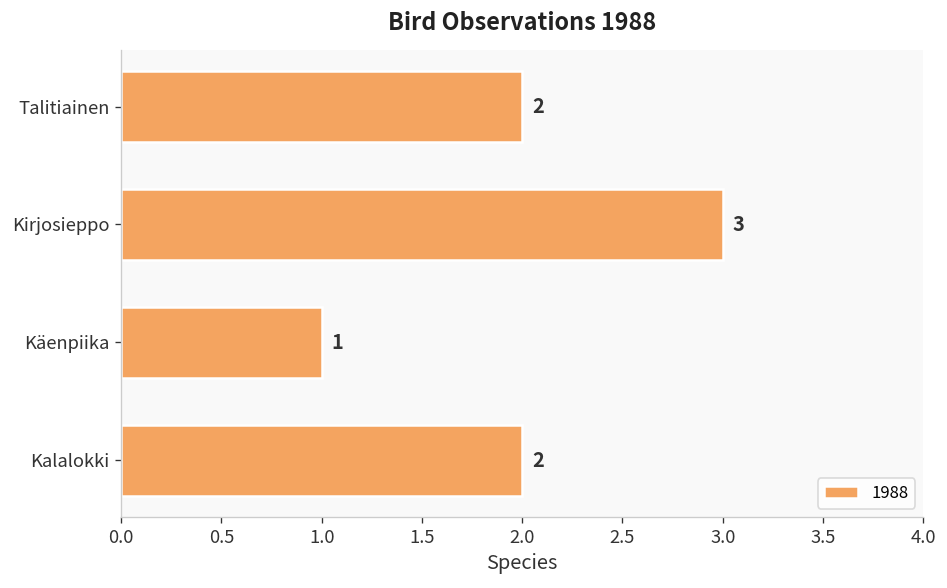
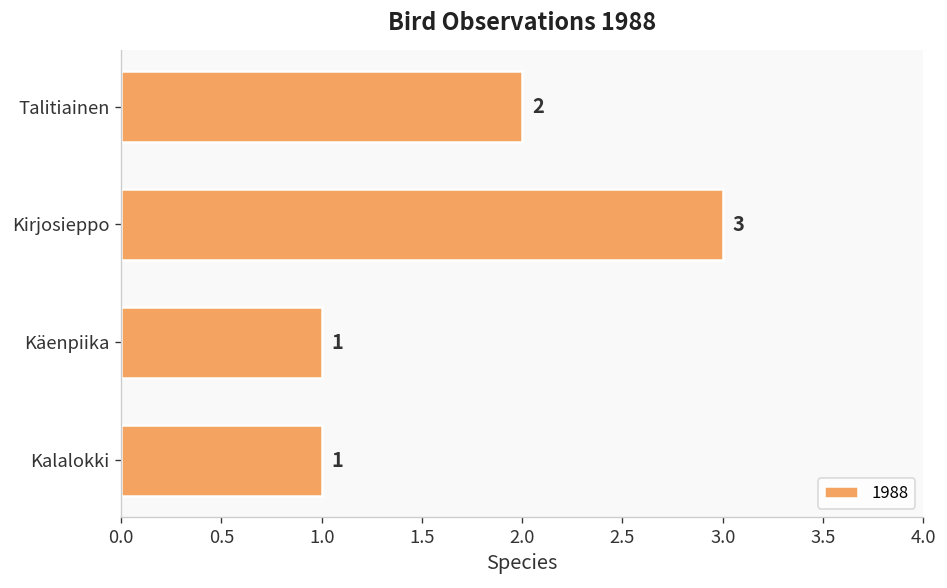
Kalalokki: 2 -> 1
